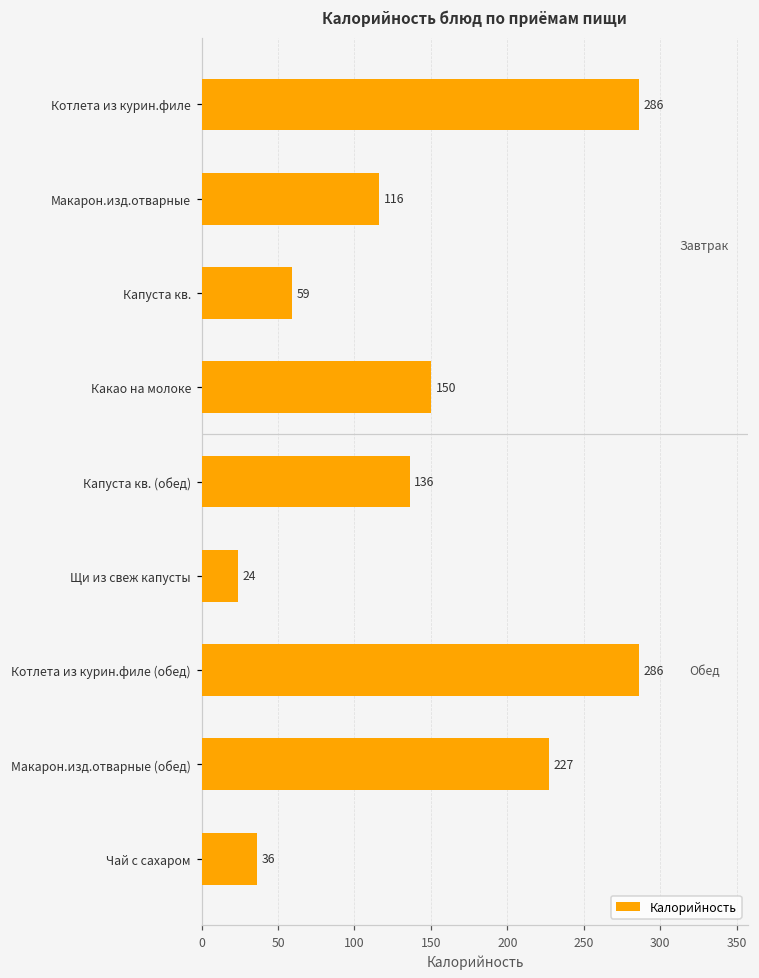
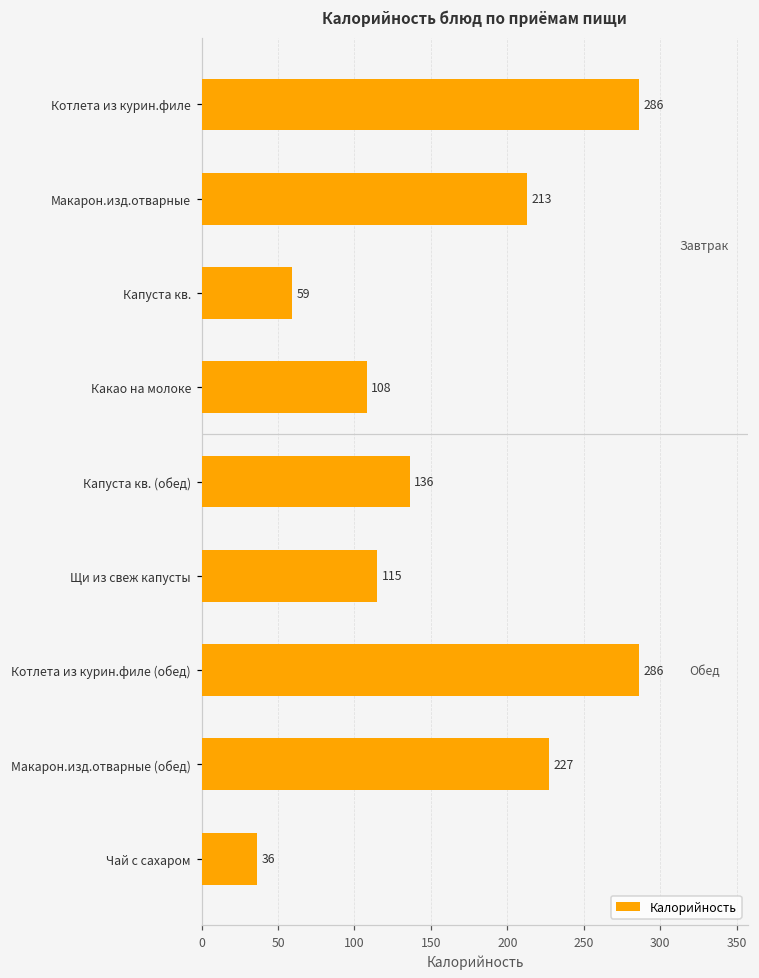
Макарон.изд.отварные: 116 -> 213
Какао на молоке: 150 -> 108
Щи из свеж капусты: 24 -> 115
